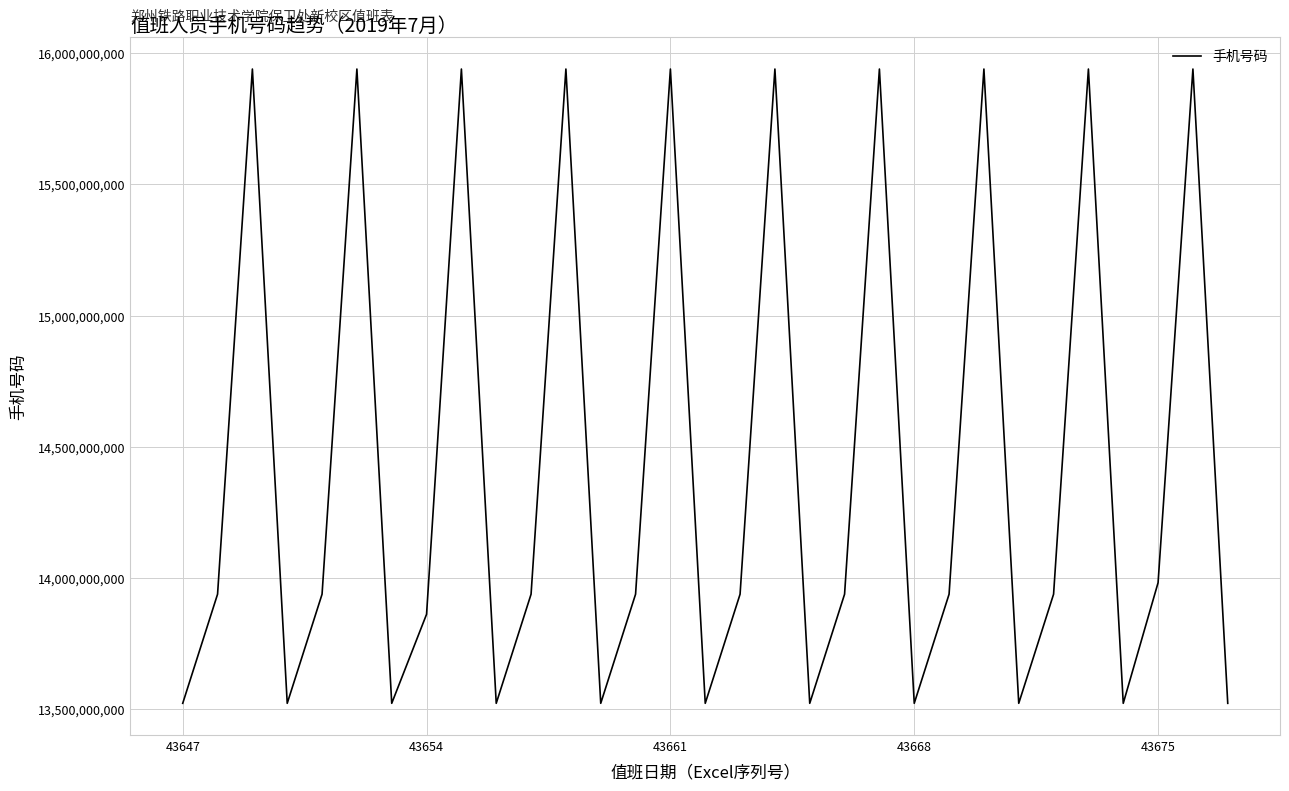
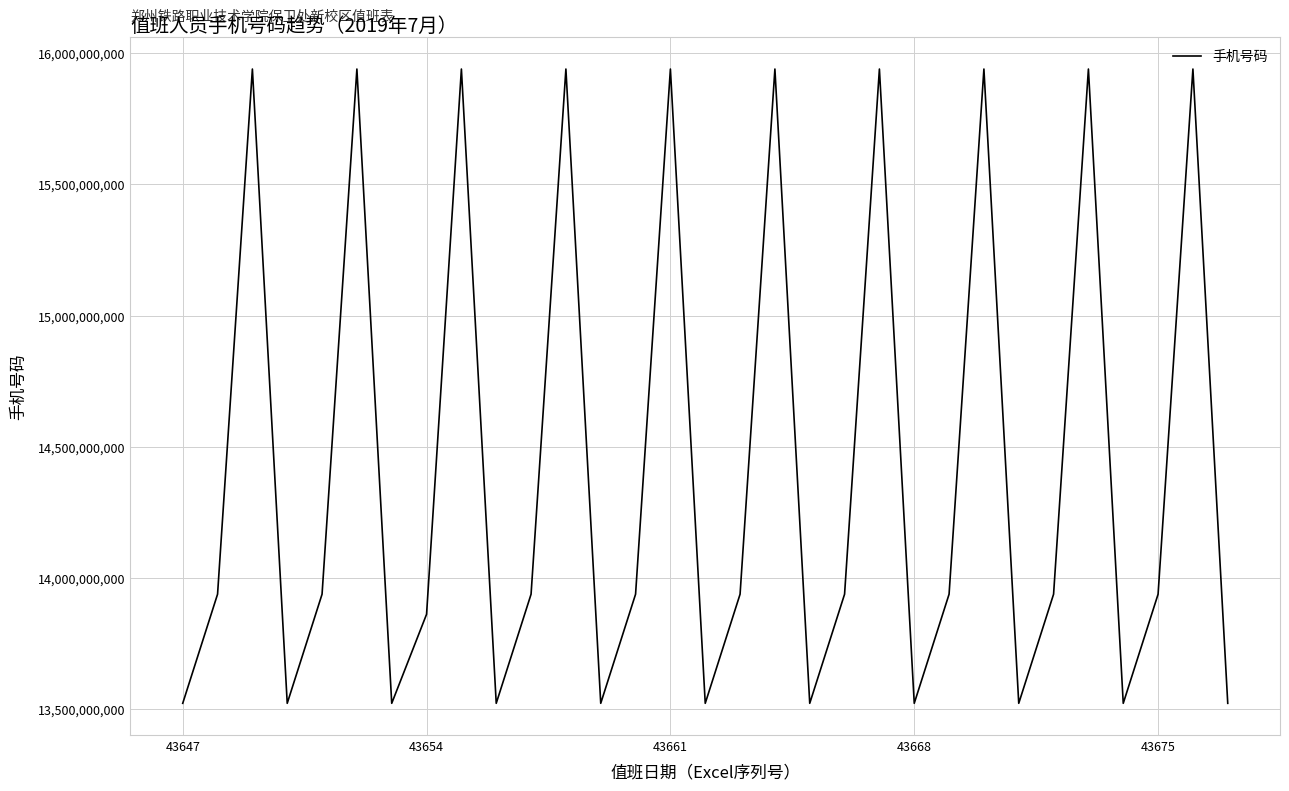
43675: 13,980,000,000 -> 13,940,000,000
